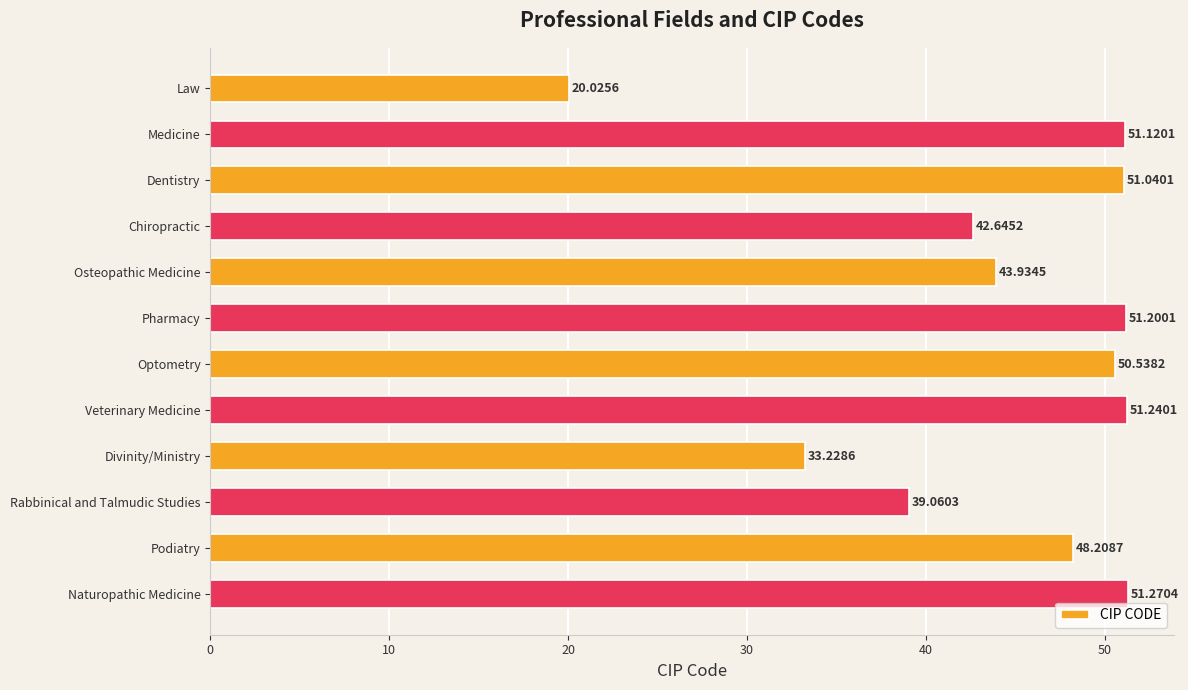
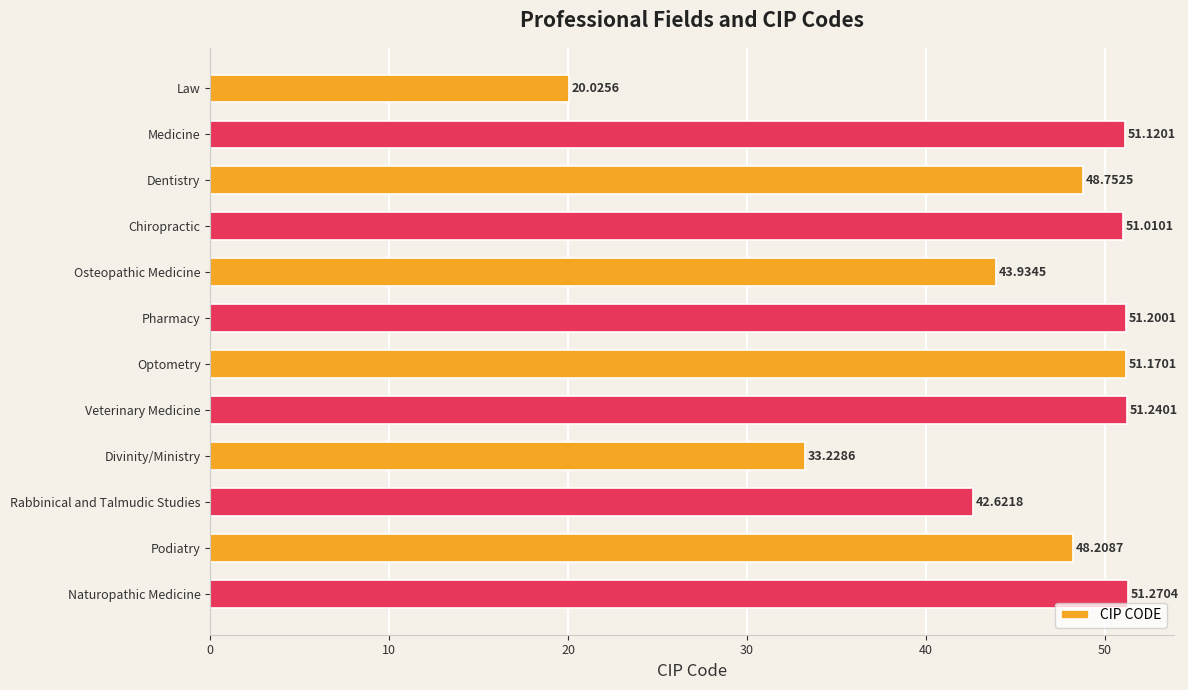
Dentistry: 51.0401 -> 48.7525
Chiropractic: 42.6452 -> 51.0101
Optometry: 50.5382 -> 51.1701
Rabbinical and Talmudic Studies: 39.0603 -> 42.6218
